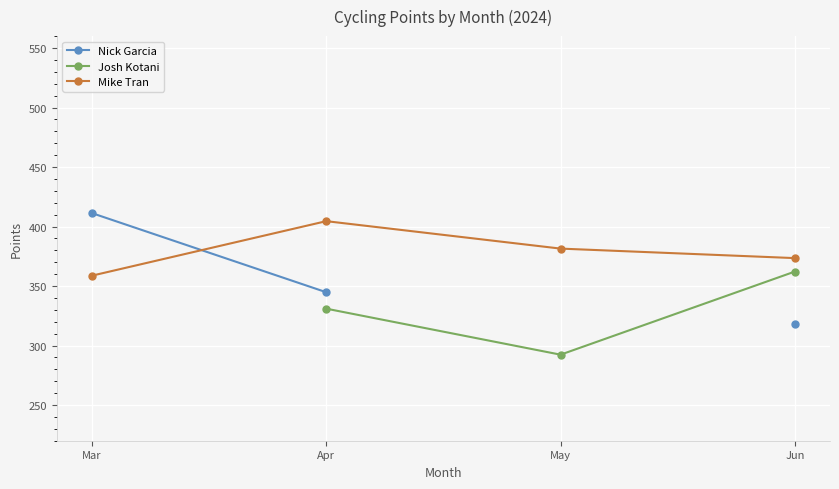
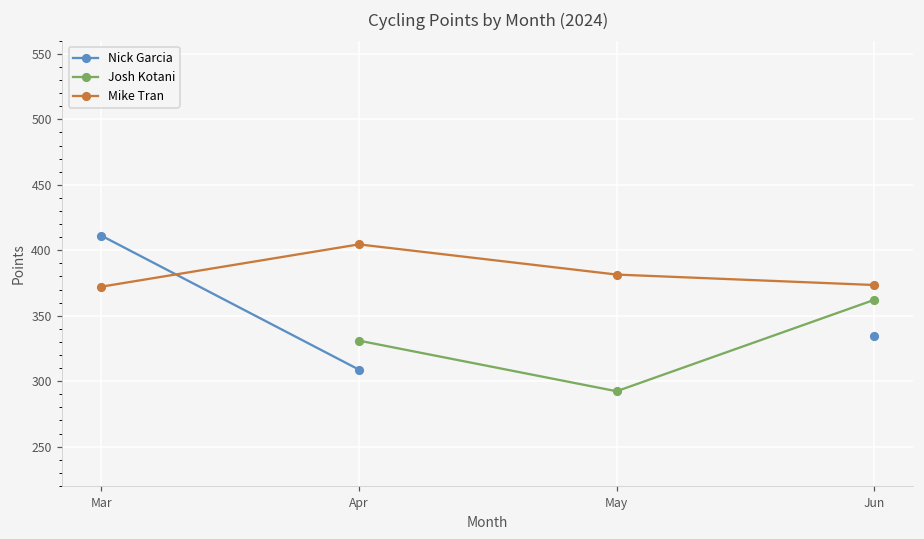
Mike Tran, Mar: 359 -> 372
Nick Garcia, Apr: 345 -> 309
Nick Garcia, Jun: 318 -> 334
